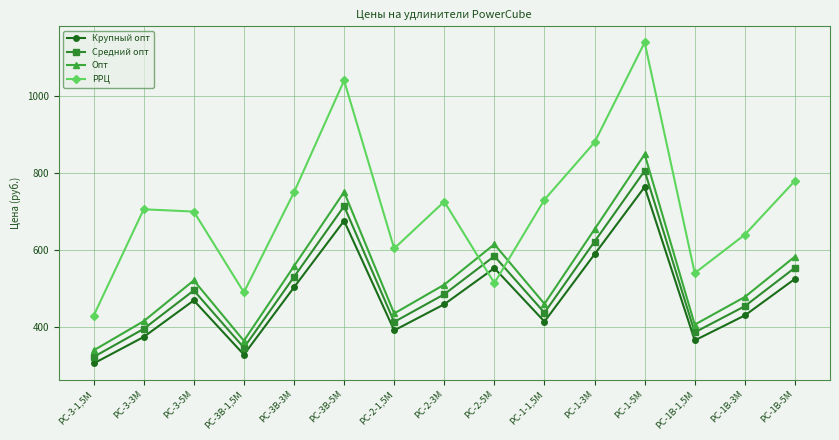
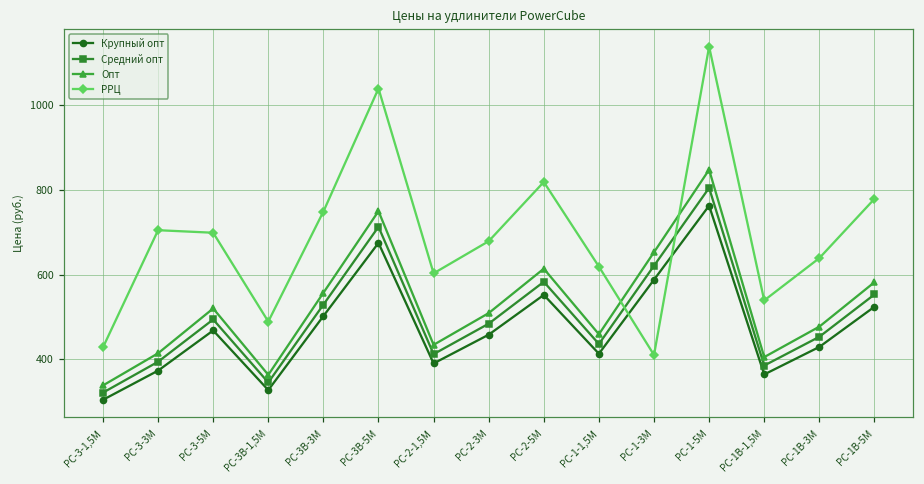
РРЦ, PC-2-3M: 730 -> 680
РРЦ, PC-2-5M: 510 -> 820
РРЦ, PC-1-1,5M: 730 -> 620
РРЦ, PC-1-3M: 880 -> 410
